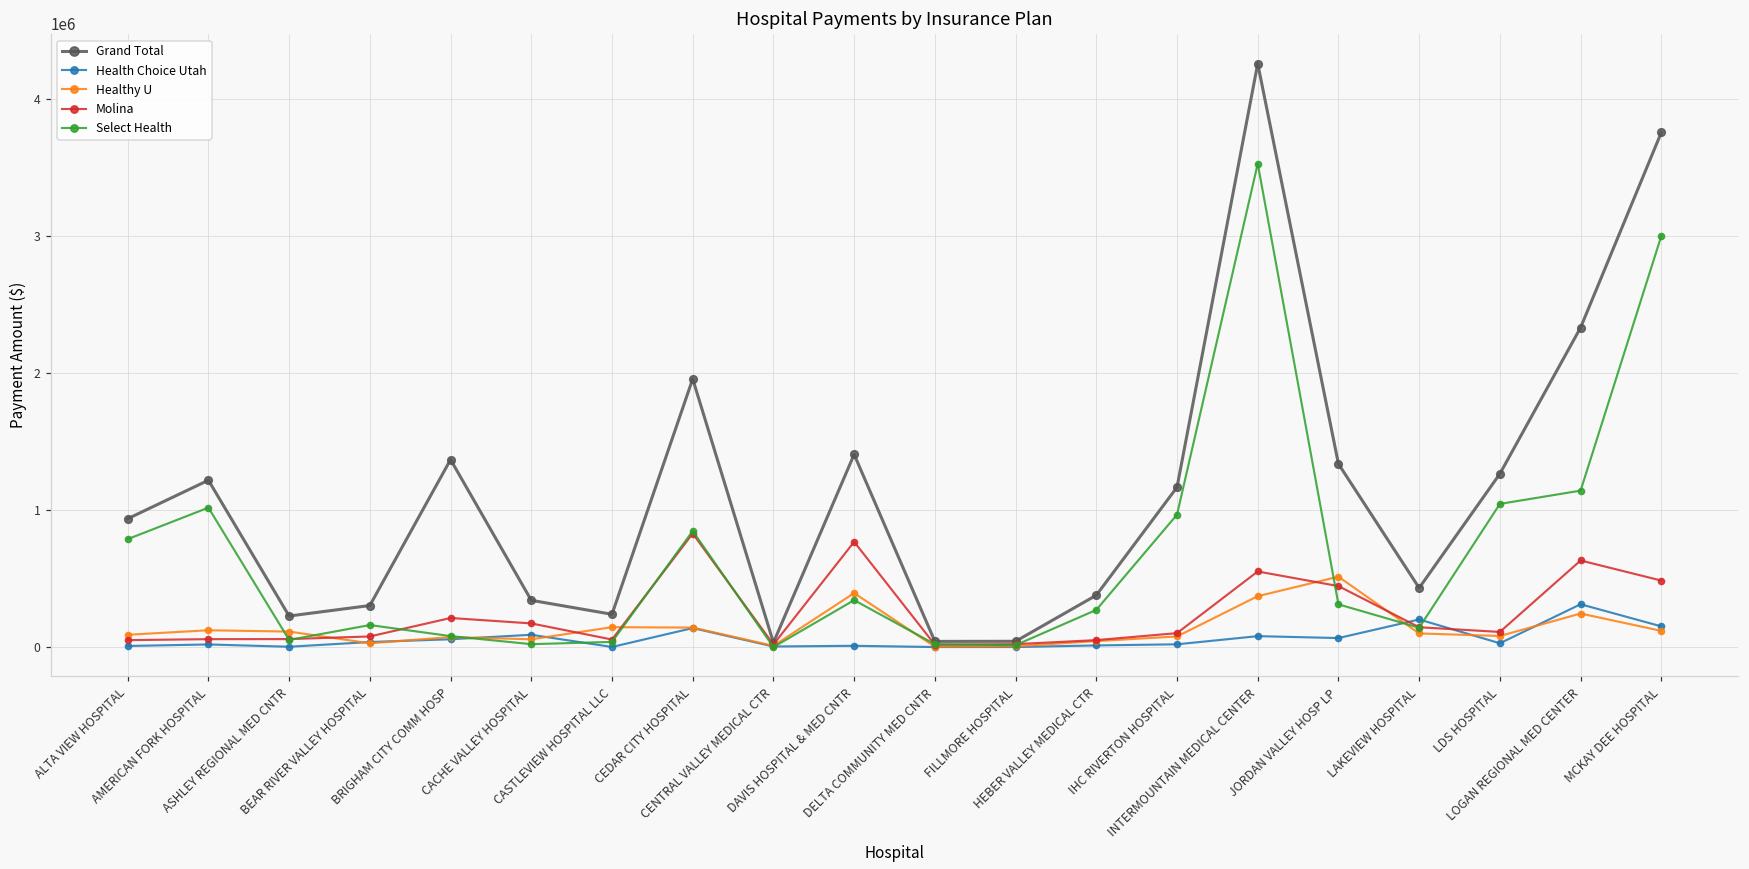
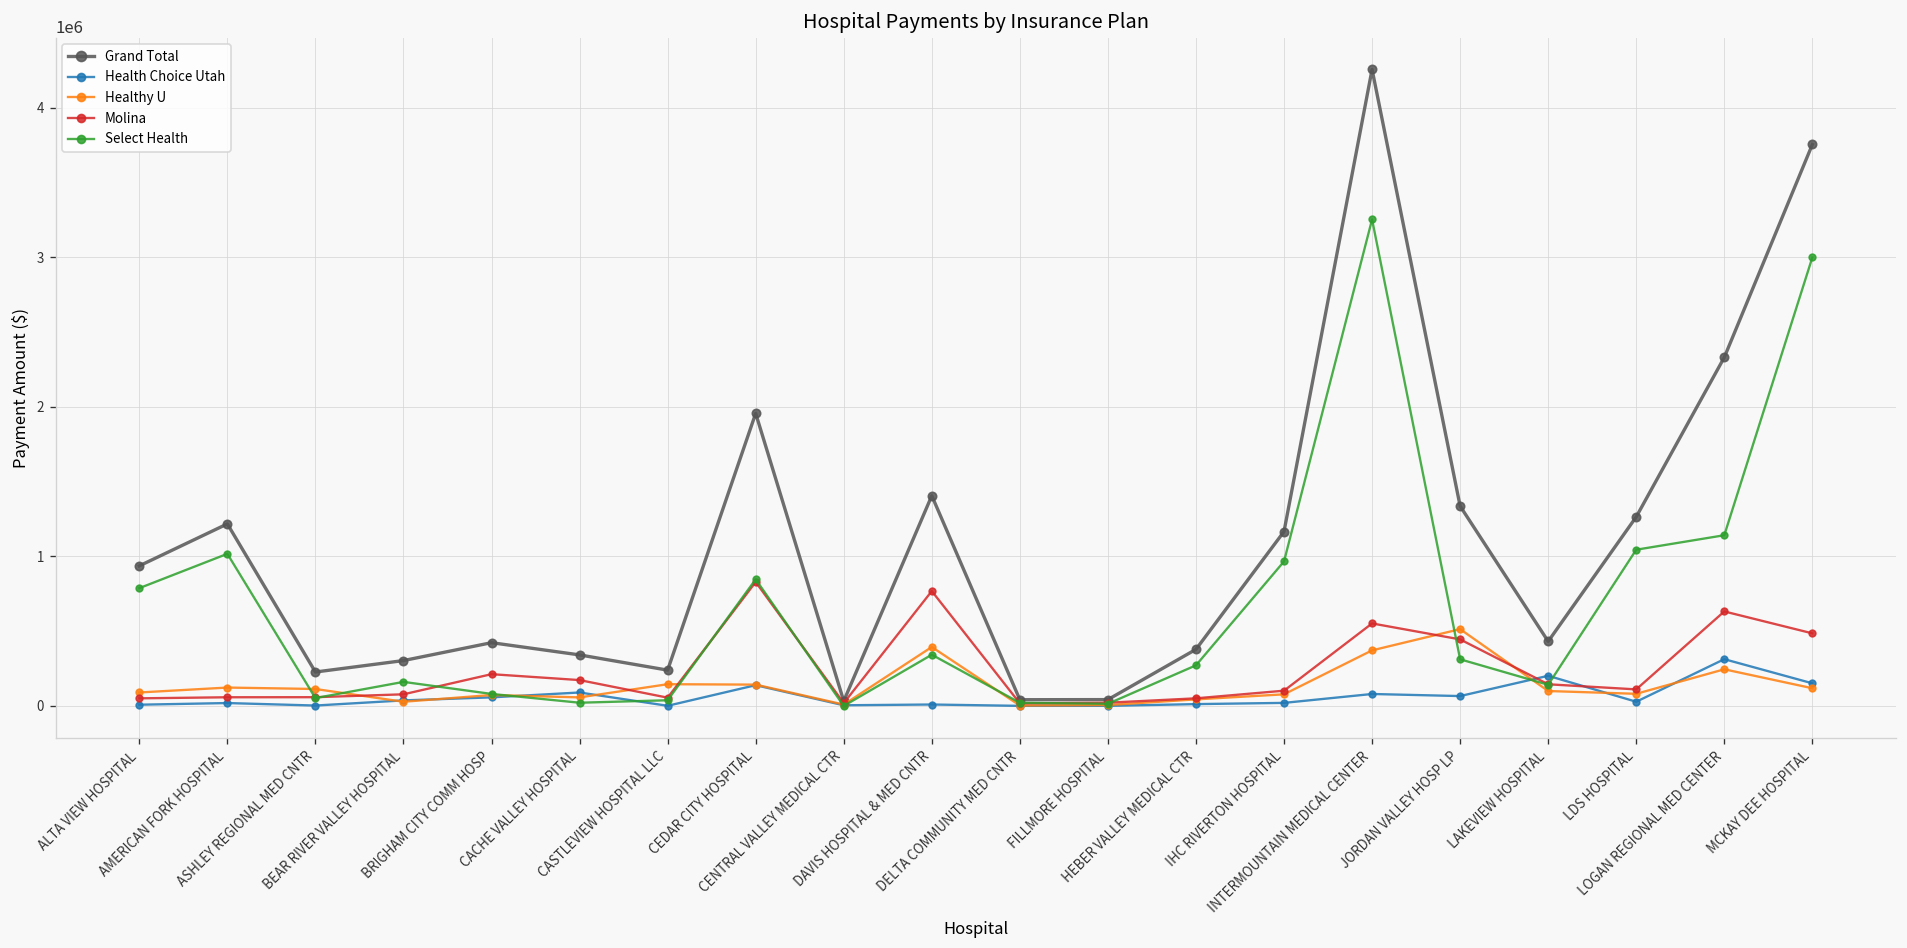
Grand Total, BRIGHAM CITY COMM HOSP: 1370000 -> 420000
Select Health, INTERMOUNTAIN MEDICAL CENTER: 3530000 -> 3250000
